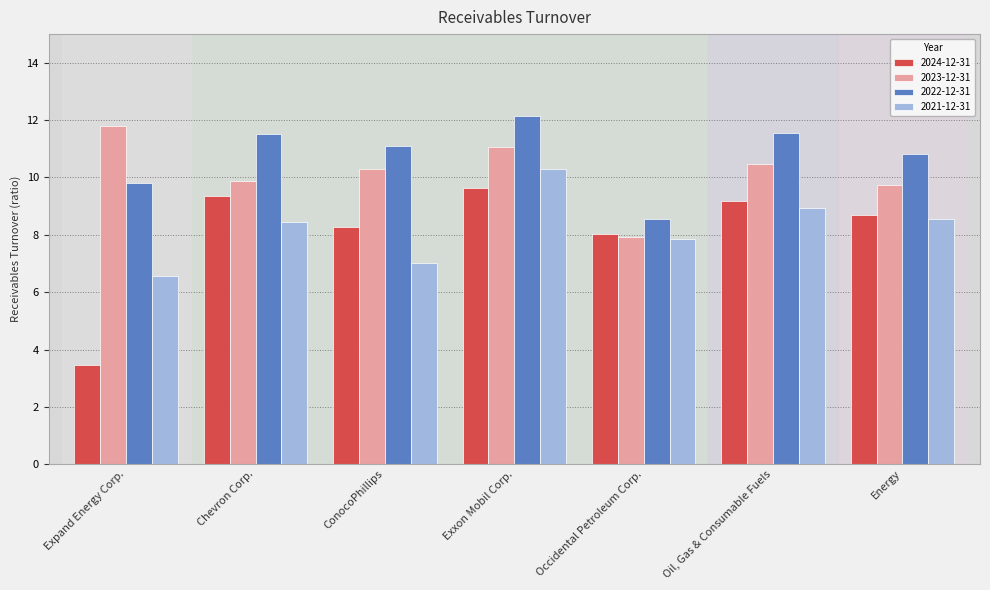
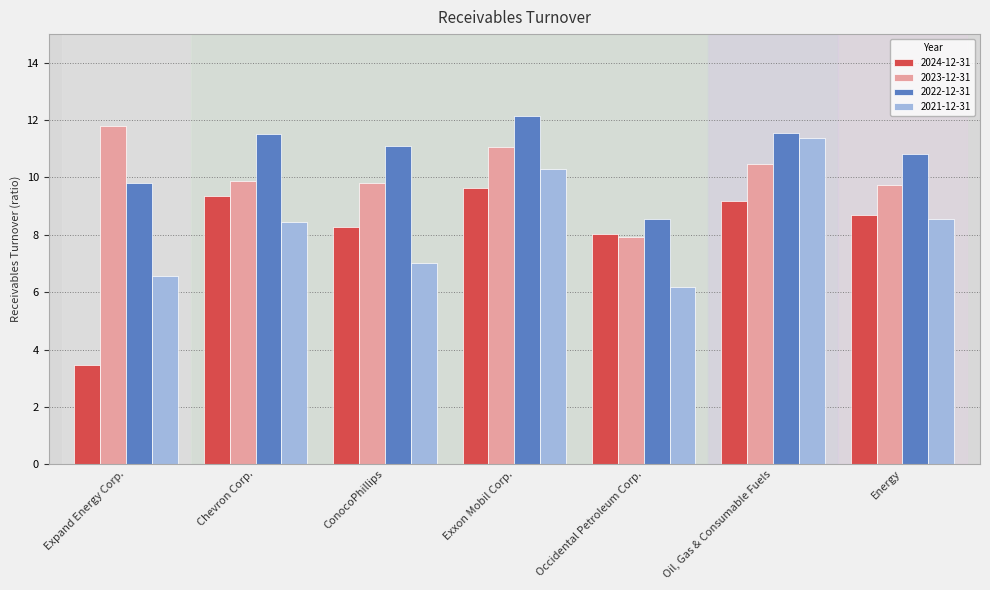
2023-12-31, ConocoPhillips: 10.3 -> 9.8
2021-12-31, Occidental Petroleum Corp.: 7.9 -> 6.2
2021-12-31, Oil, Gas & Consumable Fuels: 9.0 -> 11.4
